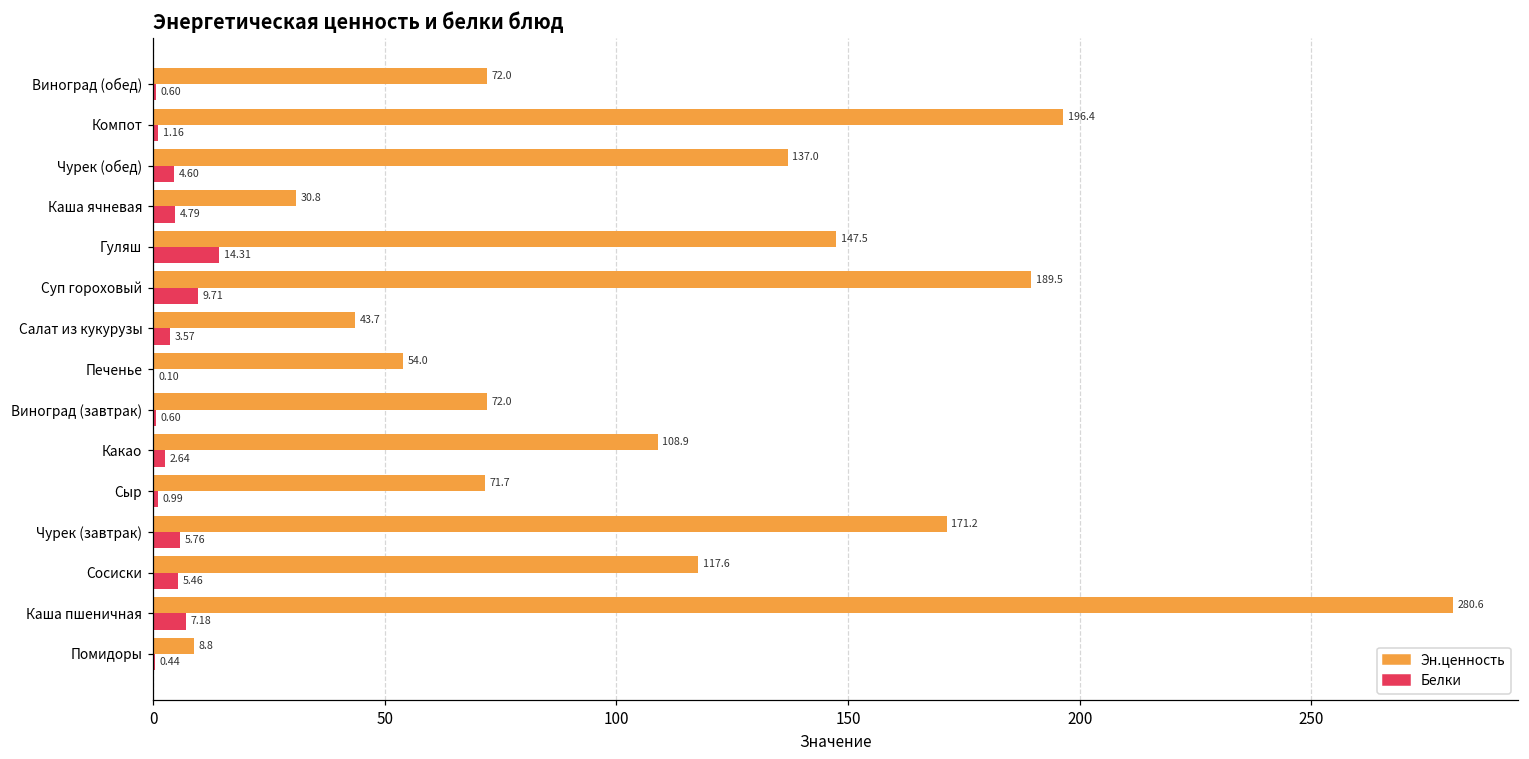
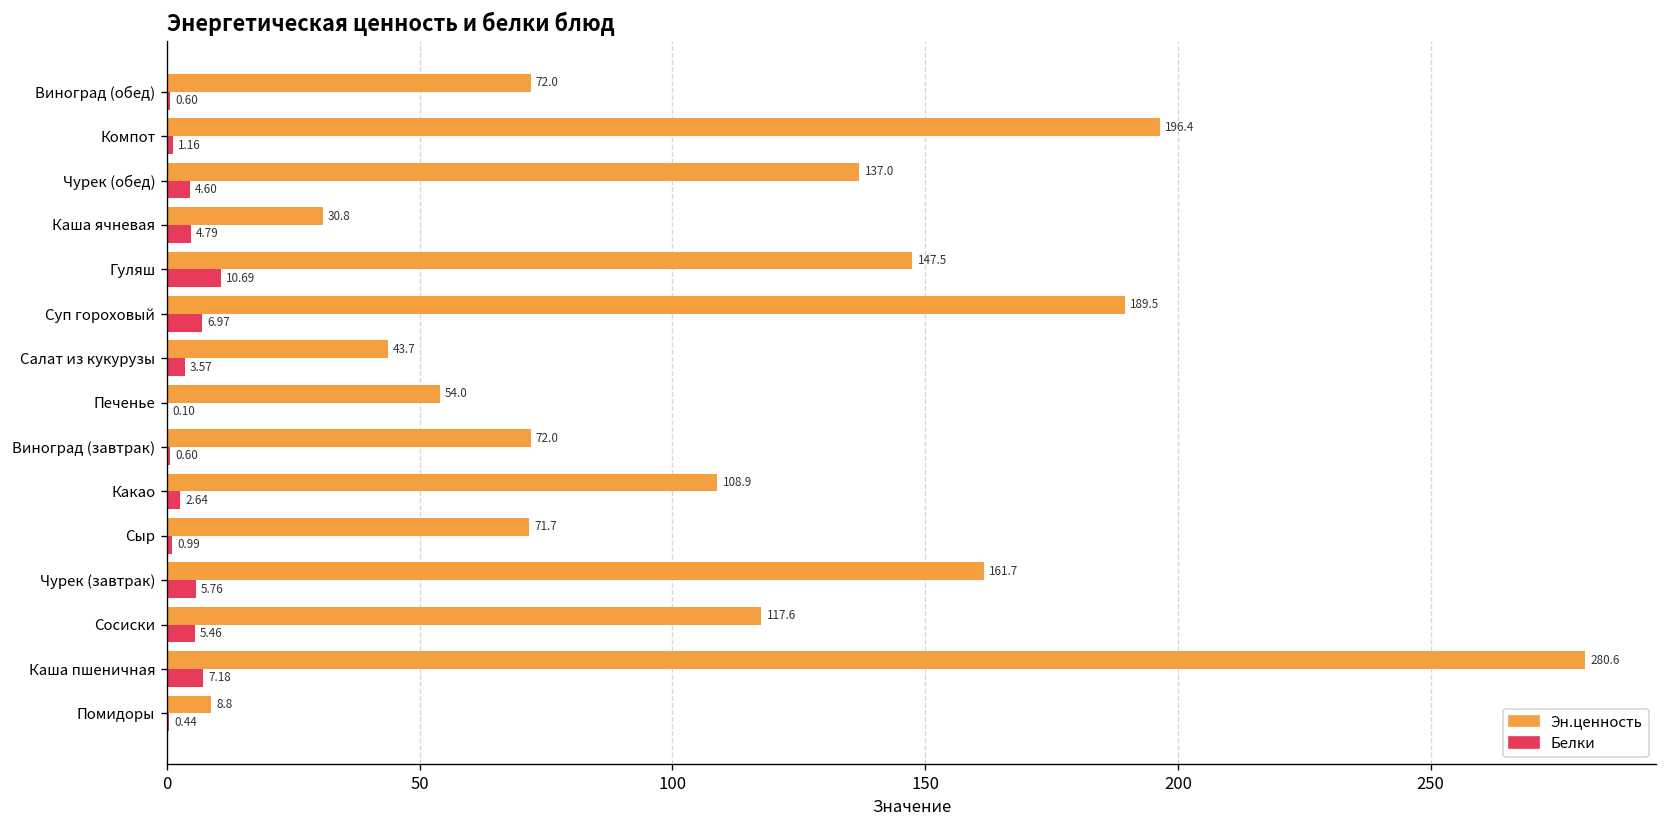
Белки, Гуляш: 14.31 -> 10.69
Белки, Суп гороховый: 9.71 -> 6.97
Эн.ценность, Чурек (завтрак): 171.2 -> 161.7
